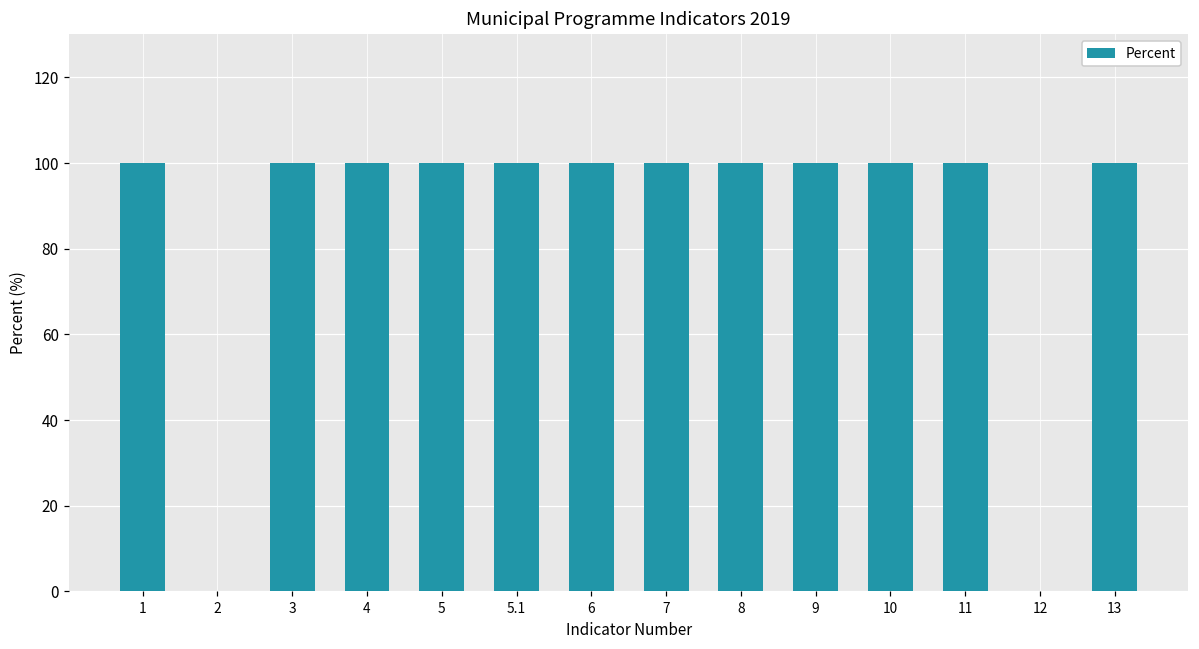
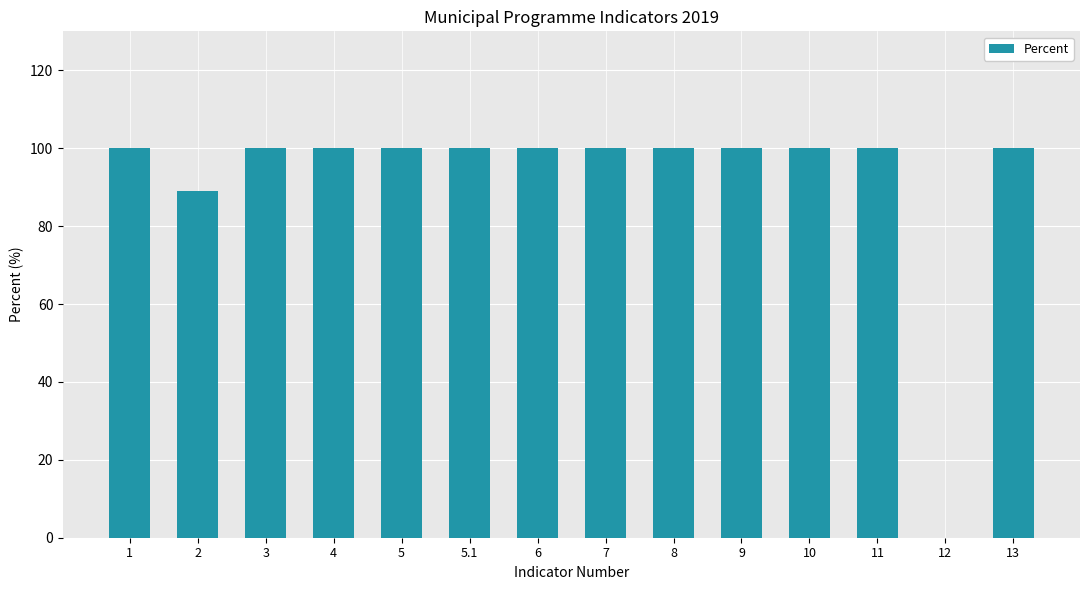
2: 0 -> 89
